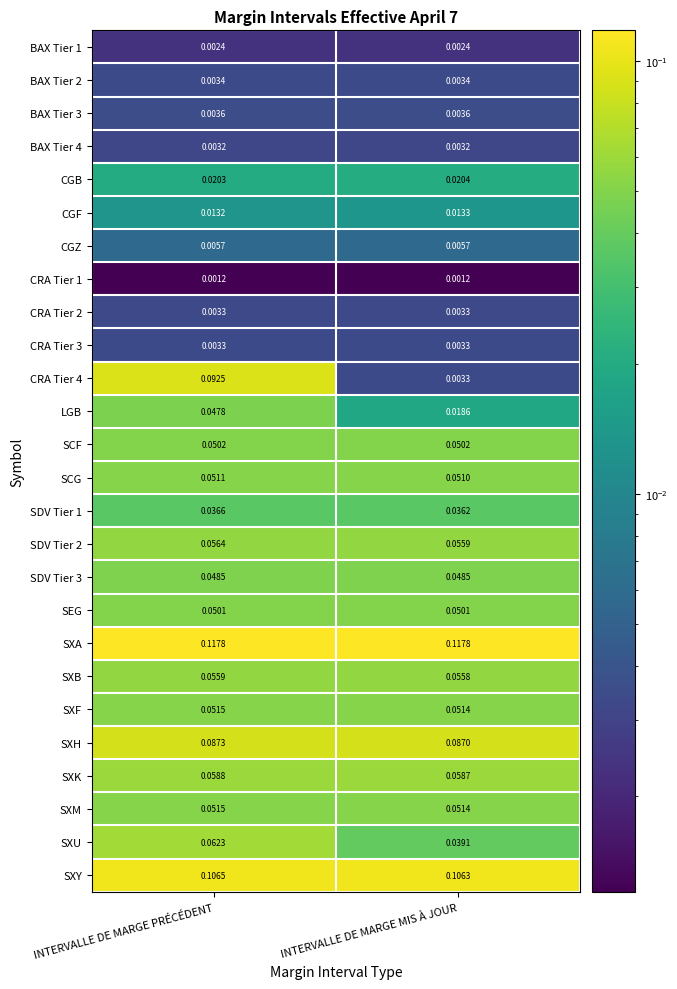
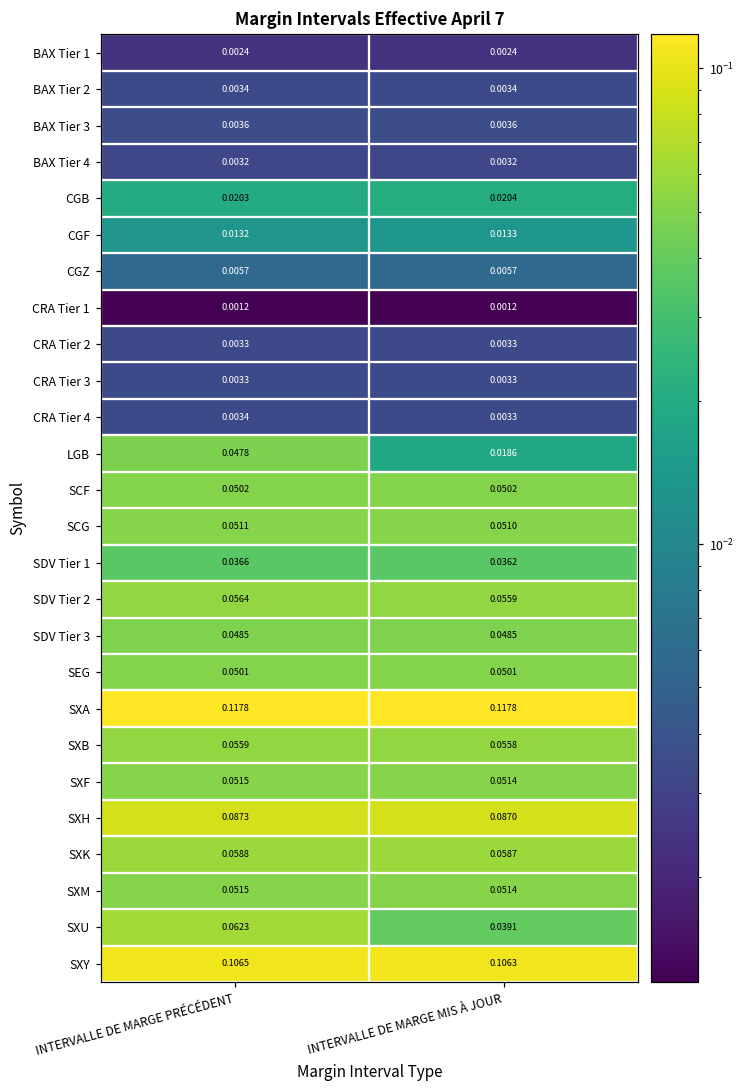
CRA Tier 4, INTERVALLE DE MARGE PRÉCÉDENT: 0.0925 -> 0.0034
